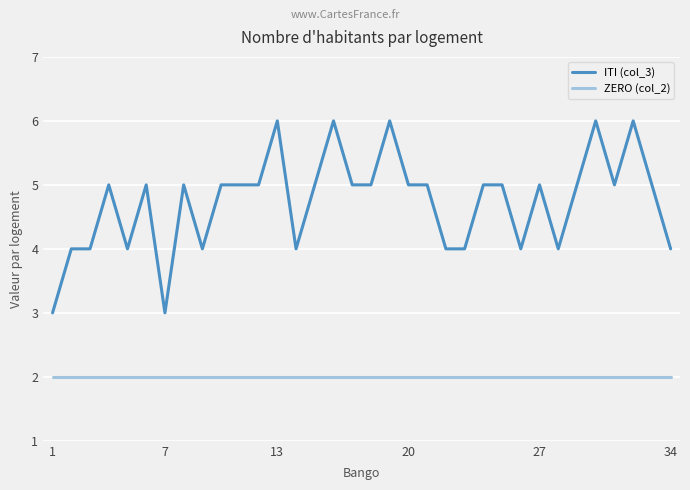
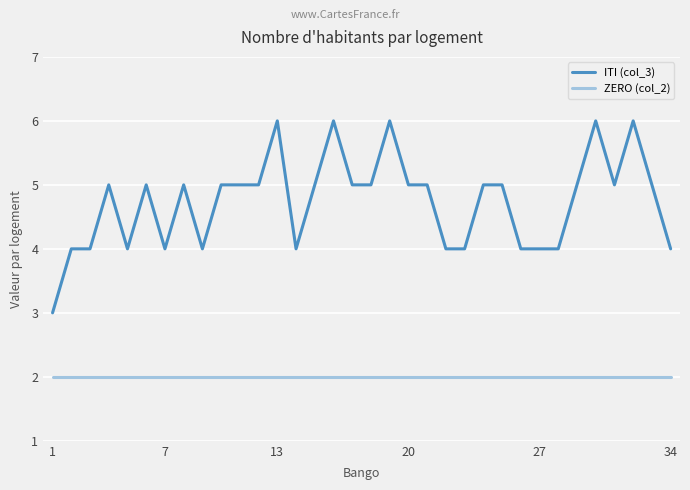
ITI (col_3), 7: 3 -> 4
ITI (col_3), 27: 5 -> 4
